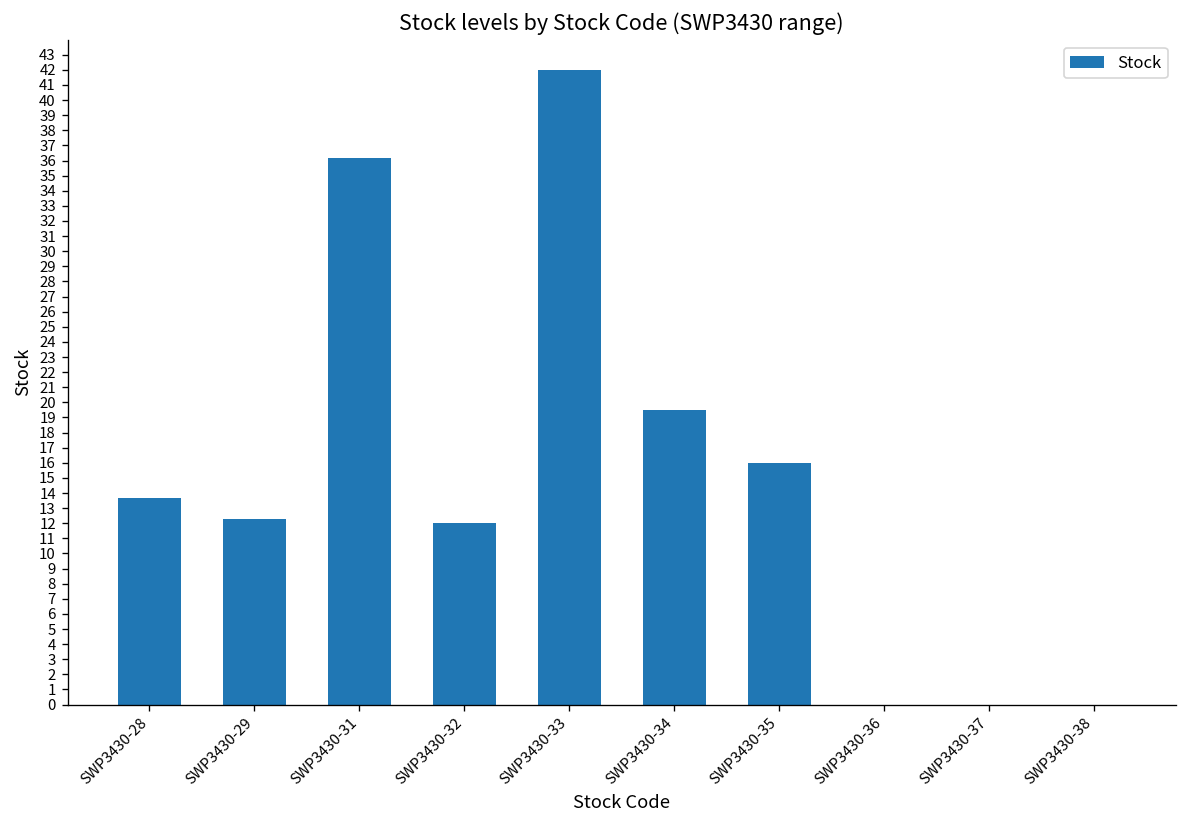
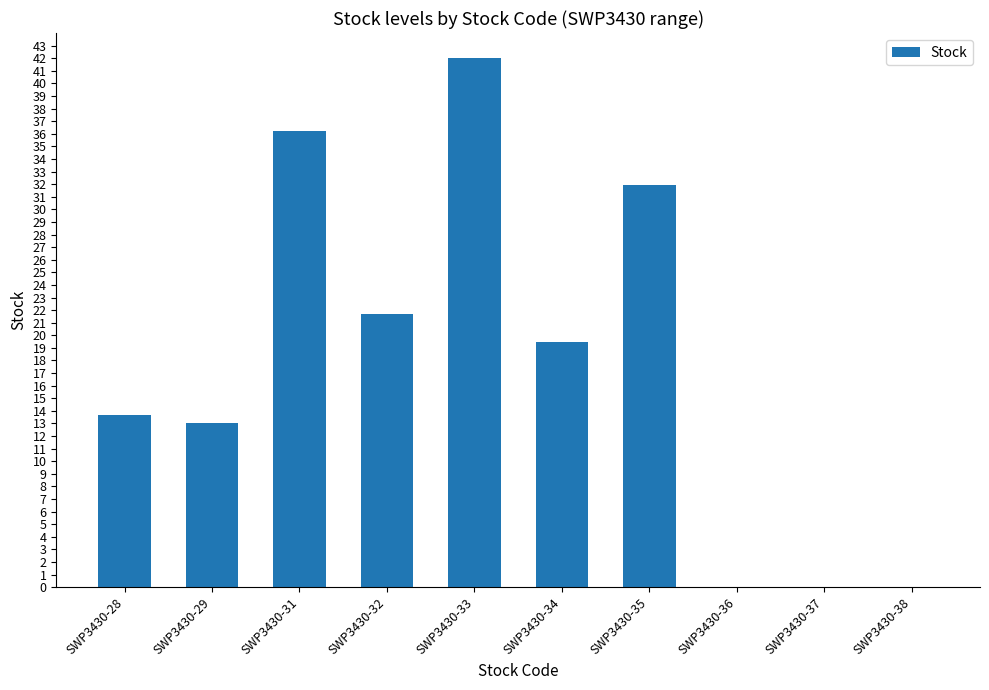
SWP3430-29: 12.3 -> 13.0
SWP3430-32: 12.0 -> 21.7
SWP3430-35: 16.0 -> 31.9
